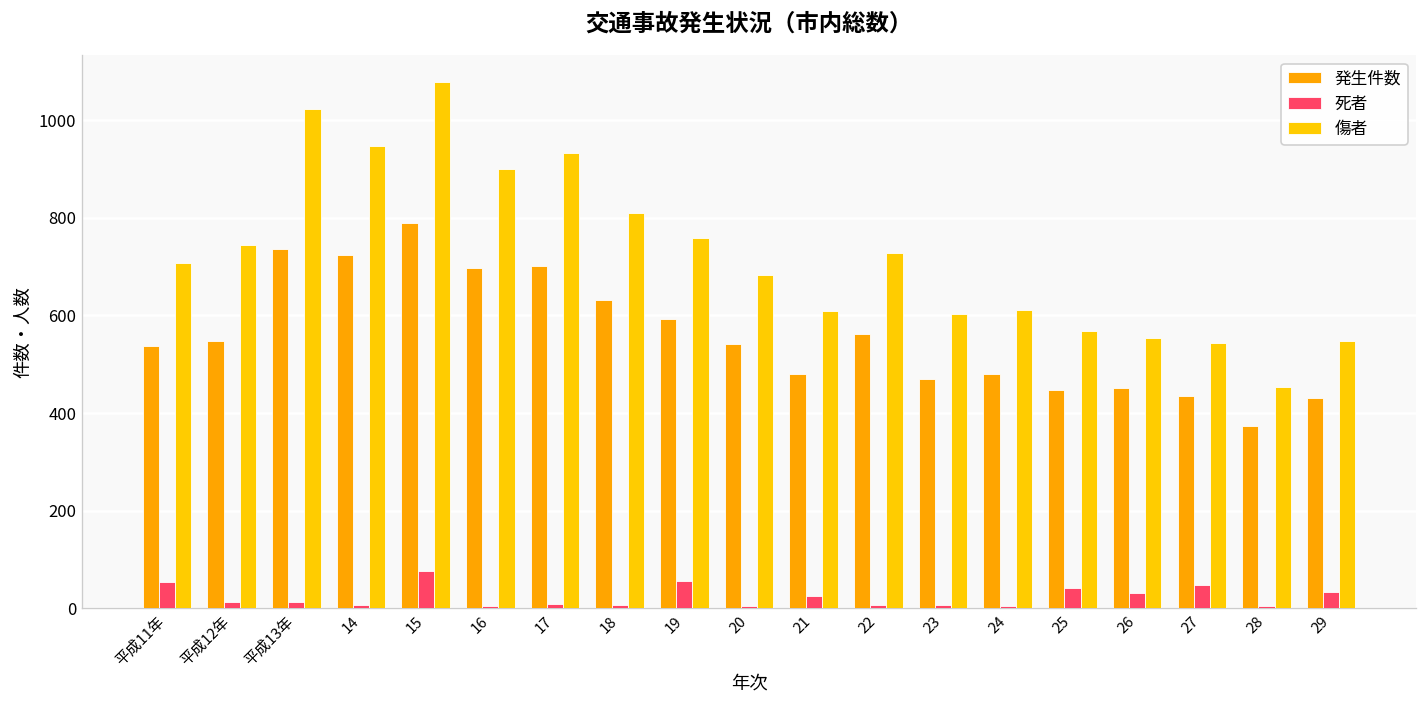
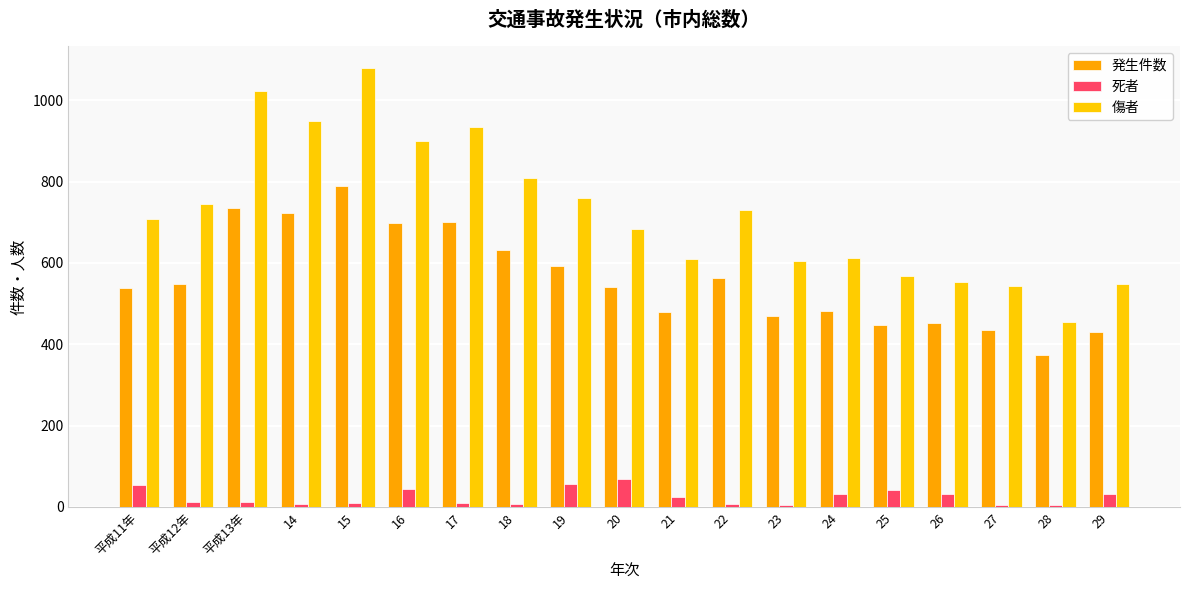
死者, 15: 80 -> 10
死者, 16: 10 -> 40
死者, 20: 10 -> 70
死者, 24: 0 -> 30
死者, 27: 50 -> 0
